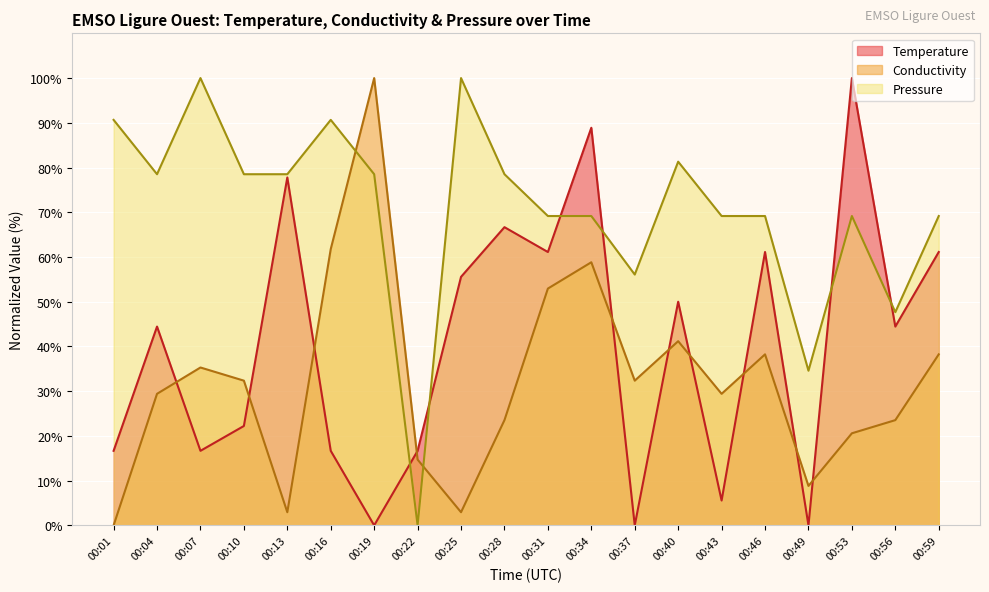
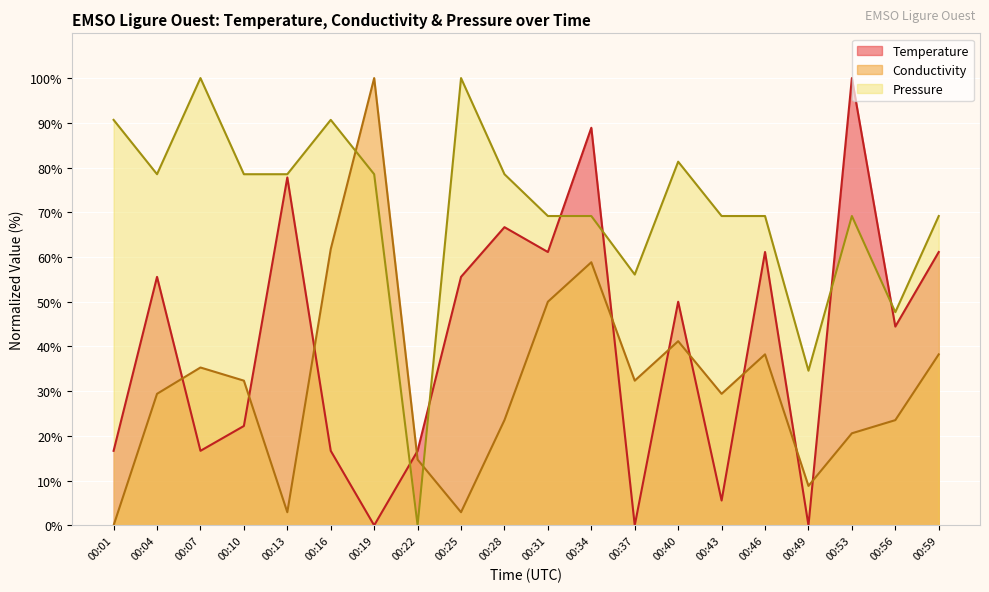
Temperature, 00:04: 44% -> 56%
Conductivity, 00:31: 53% -> 50%
